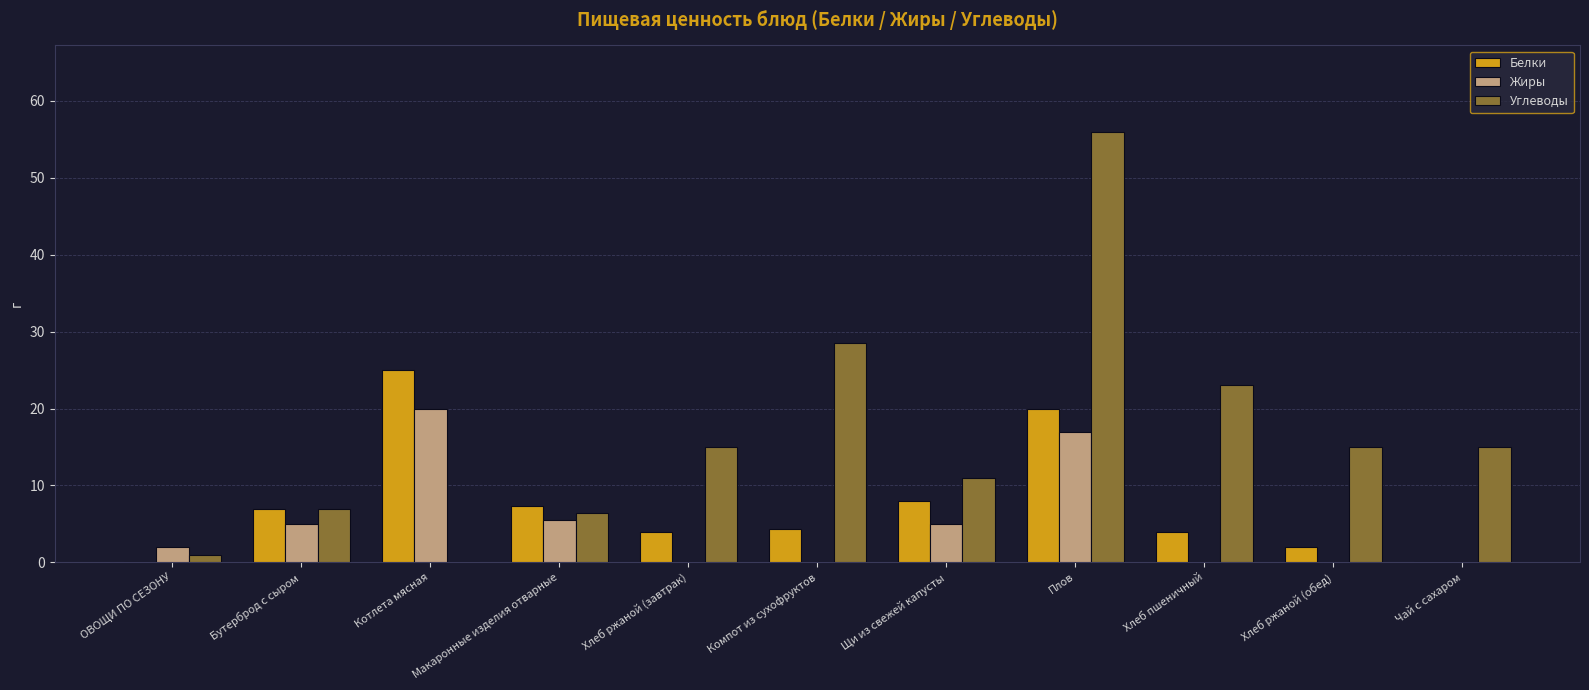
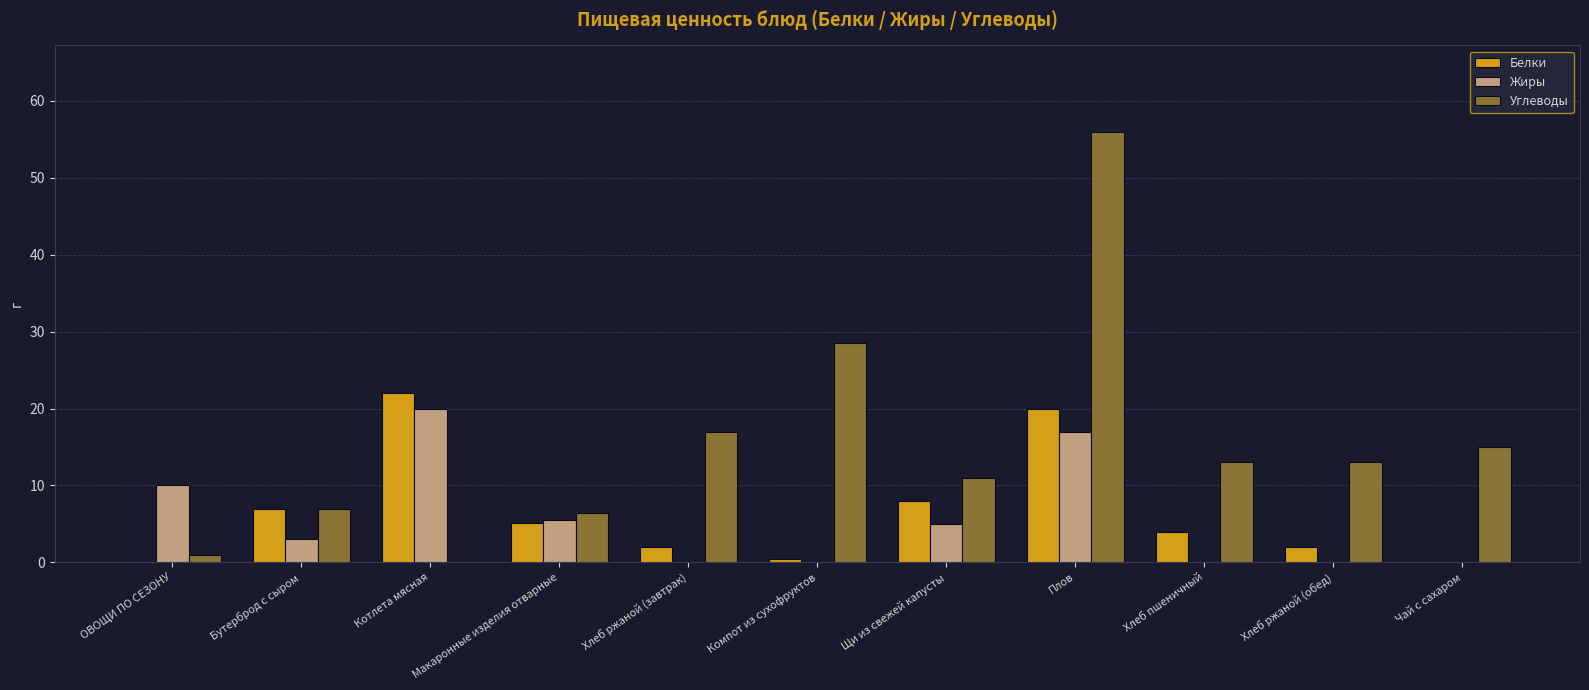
Жиры, ОВОЩИ ПО СЕЗОНУ: 2 -> 10
Жиры, Бутерброд с сыром: 5 -> 3
Белки, Котлета мясная: 25 -> 22
Белки, Макаронные изделия отварные: 7 -> 5
Белки, Хлеб ржаной (завтрак): 4 -> 2
Углеводы, Хлеб ржаной (завтрак): 15 -> 17
Белки, Компот из сухофруктов: 4 -> 0
Углеводы, Хлеб пшеничный: 23 -> 13
Углеводы, Хлеб ржаной (обед): 15 -> 13
